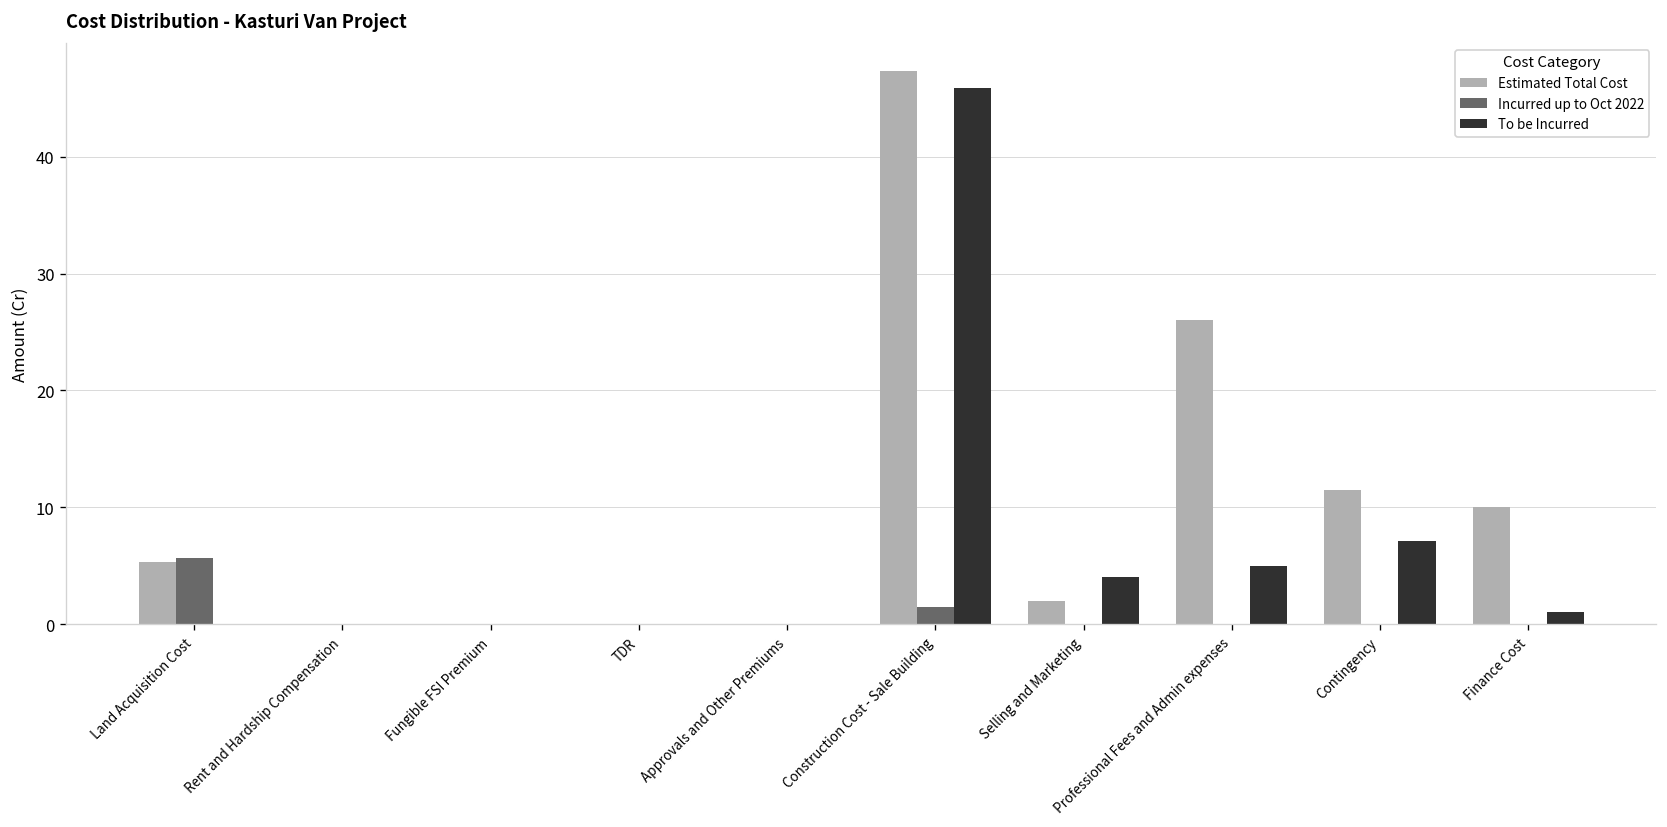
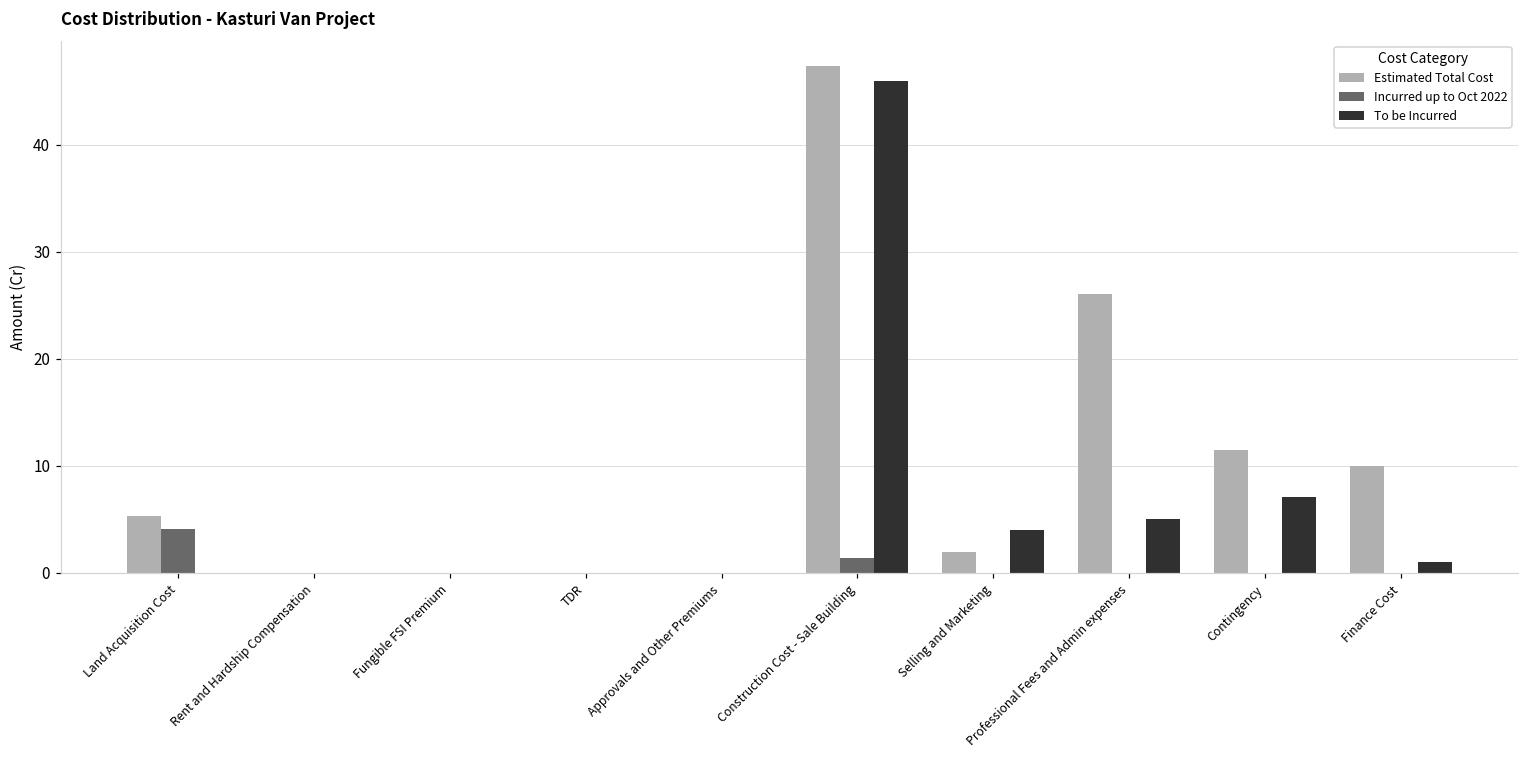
Incurred up to Oct 2022, Land Acquisition Cost: 6 -> 4
